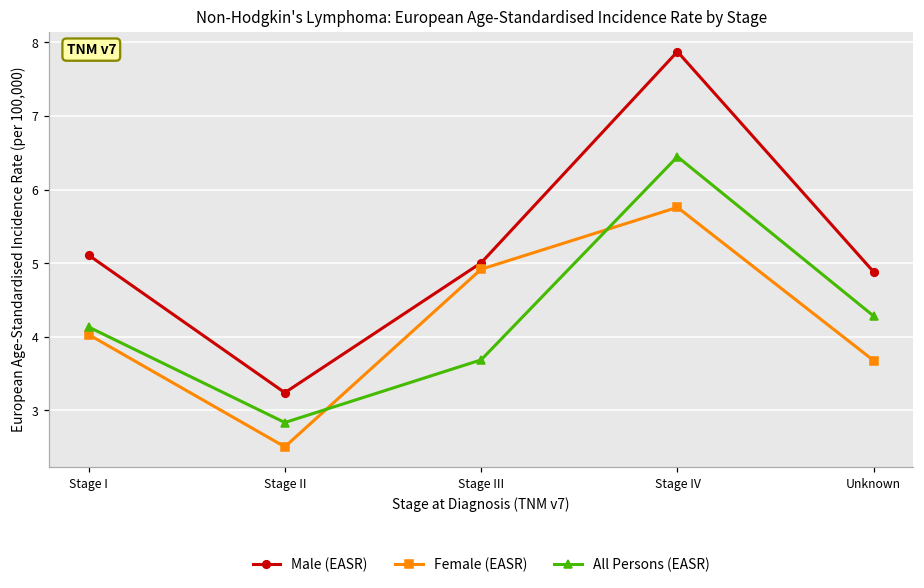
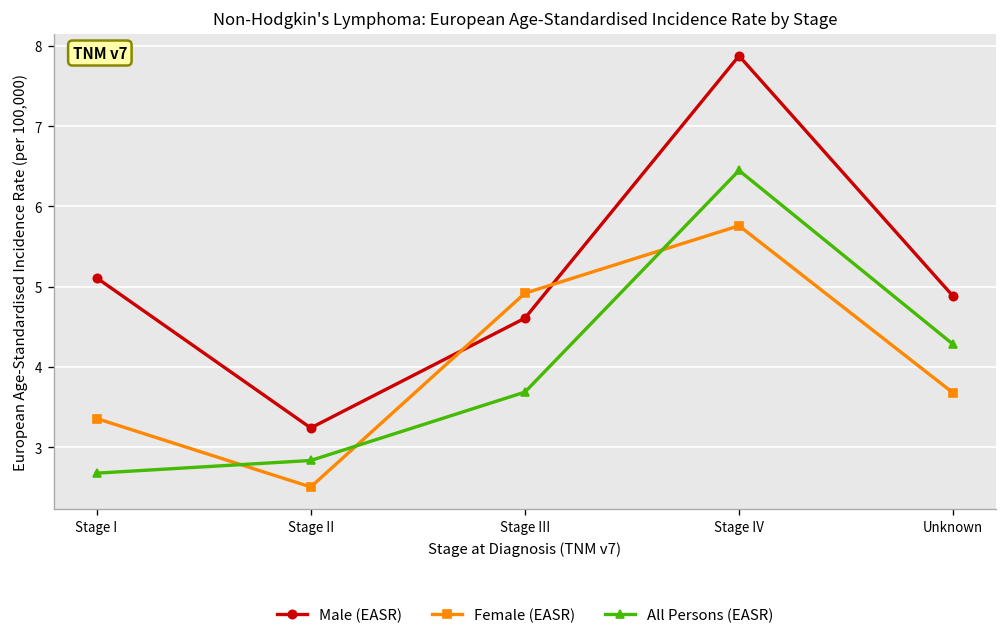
Female (EASR), Stage I: 4.0 -> 3.4
All Persons (EASR), Stage I: 4.1 -> 2.7
Male (EASR), Stage III: 5.0 -> 4.6
